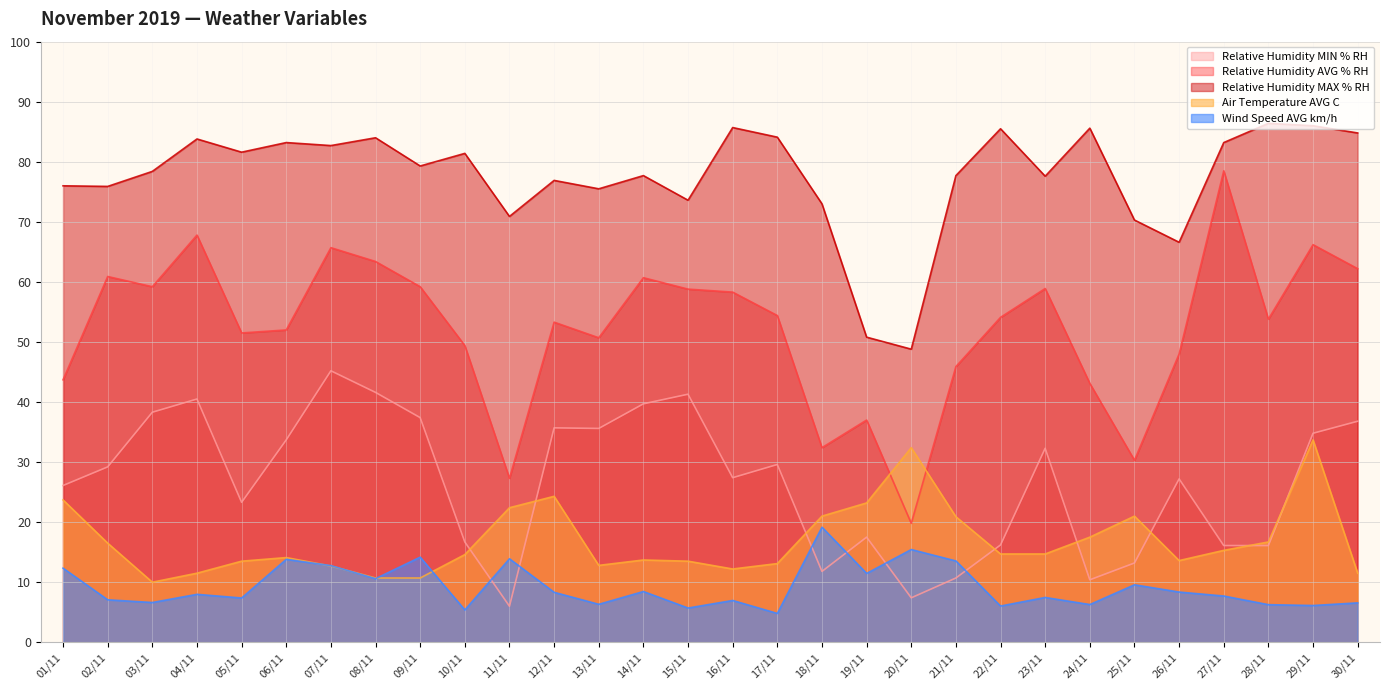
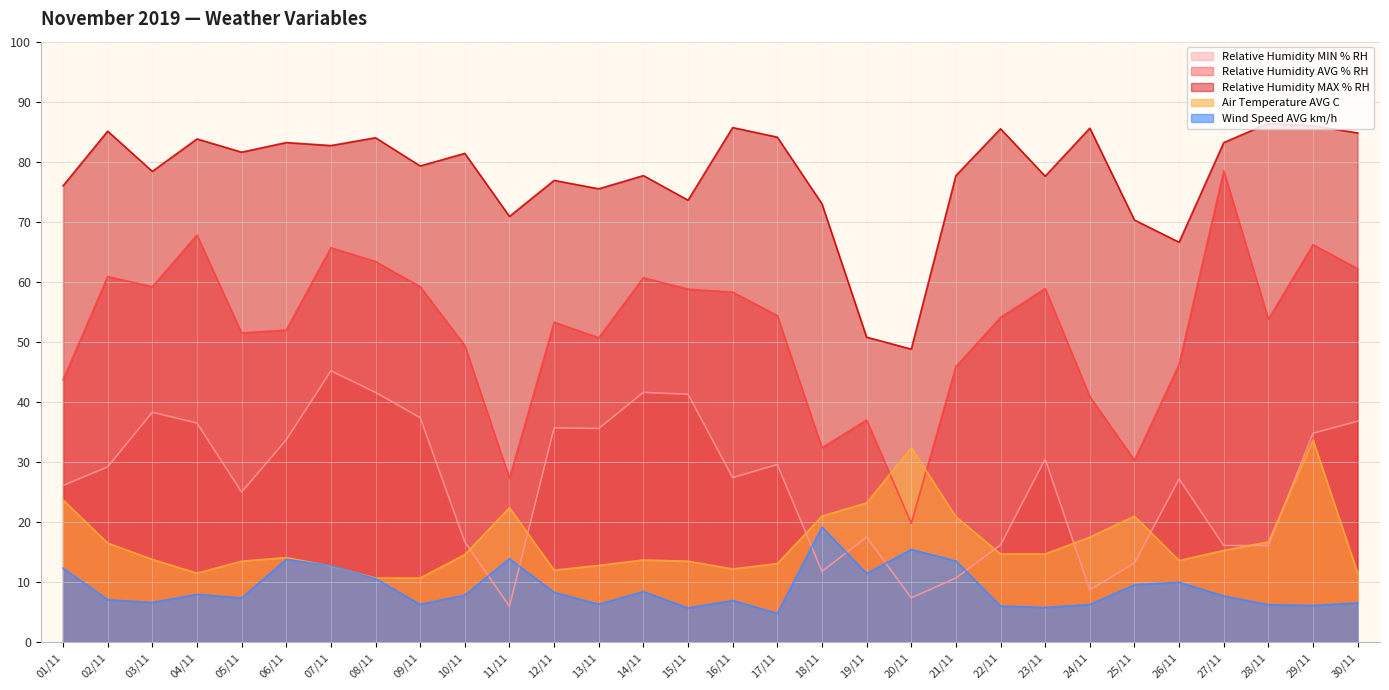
Relative Humidity MAX % RH, 02/11: 76 -> 85
Air Temperature AVG C, 03/11: 10 -> 14
Relative Humidity MIN % RH, 04/11: 41 -> 37
Relative Humidity MIN % RH, 05/11: 23 -> 25
Wind Speed AVG km/h, 09/11: 14 -> 6
Wind Speed AVG km/h, 10/11: 5 -> 8
Air Temperature AVG C, 12/11: 24 -> 12
Relative Humidity MIN % RH, 14/11: 40 -> 42
Relative Humidity MIN % RH, 23/11: 32 -> 31
Wind Speed AVG km/h, 23/11: 7 -> 6
Relative Humidity MIN % RH, 24/11: 10 -> 9
Relative Humidity AVG % RH, 24/11: 43 -> 41
Relative Humidity AVG % RH, 26/11: 48 -> 46
Wind Speed AVG km/h, 26/11: 8 -> 10
